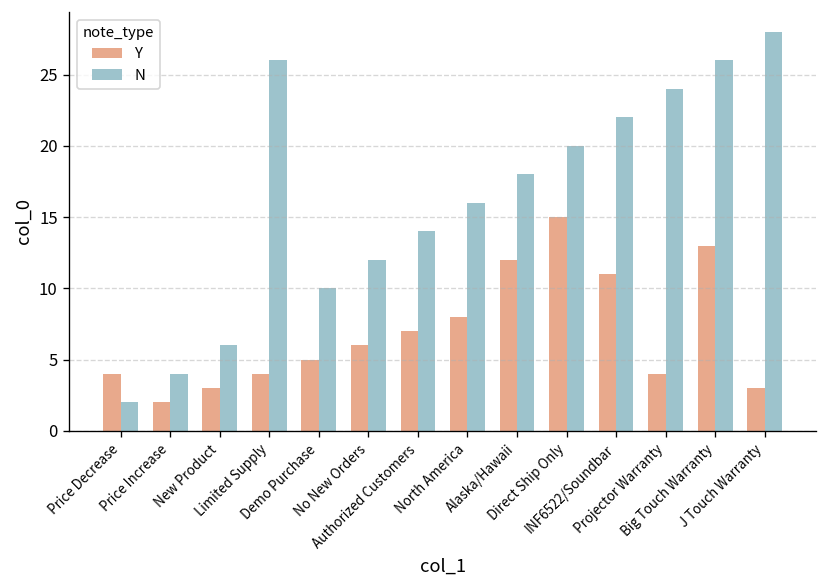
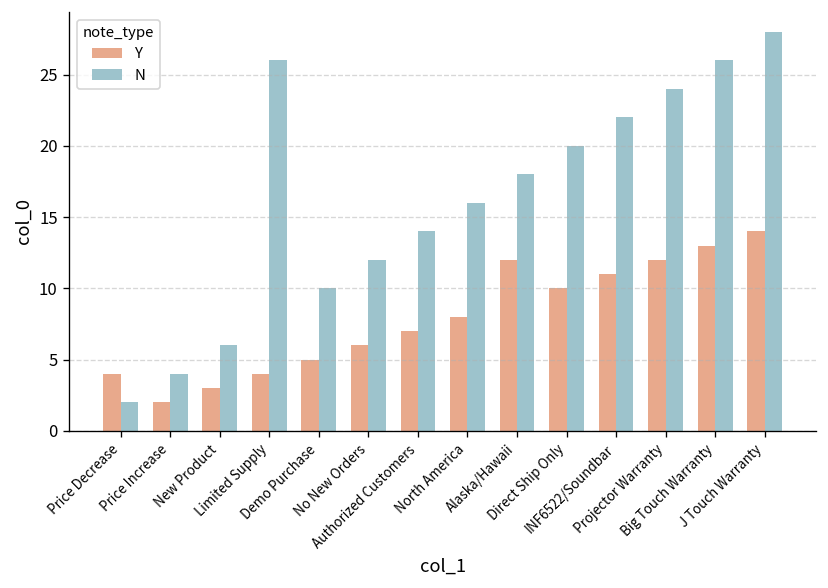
Y, Direct Ship Only: 15 -> 10
Y, Projector Warranty: 4 -> 12
Y, J Touch Warranty: 3 -> 14
